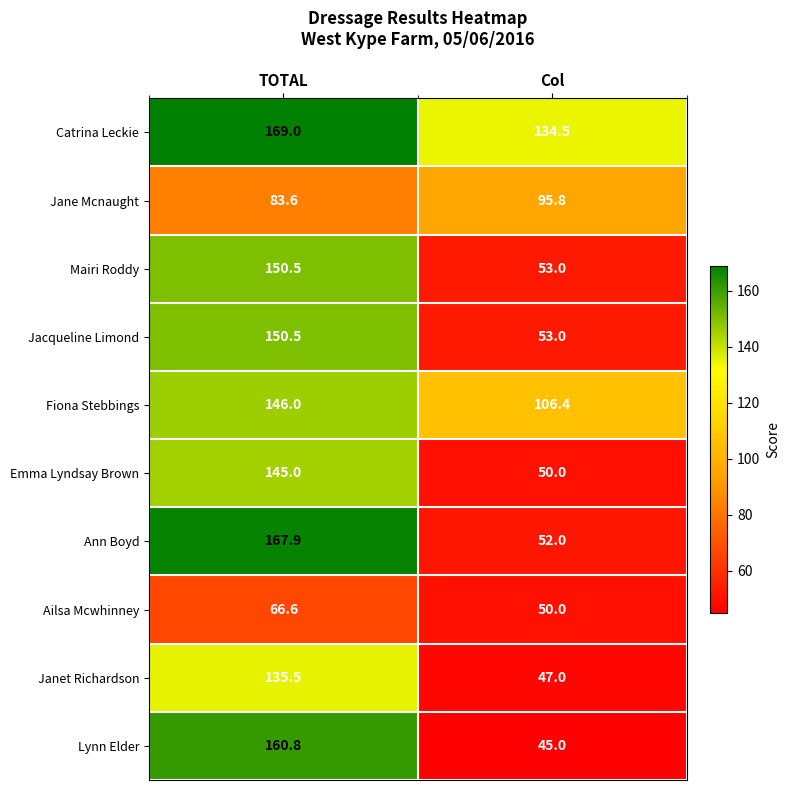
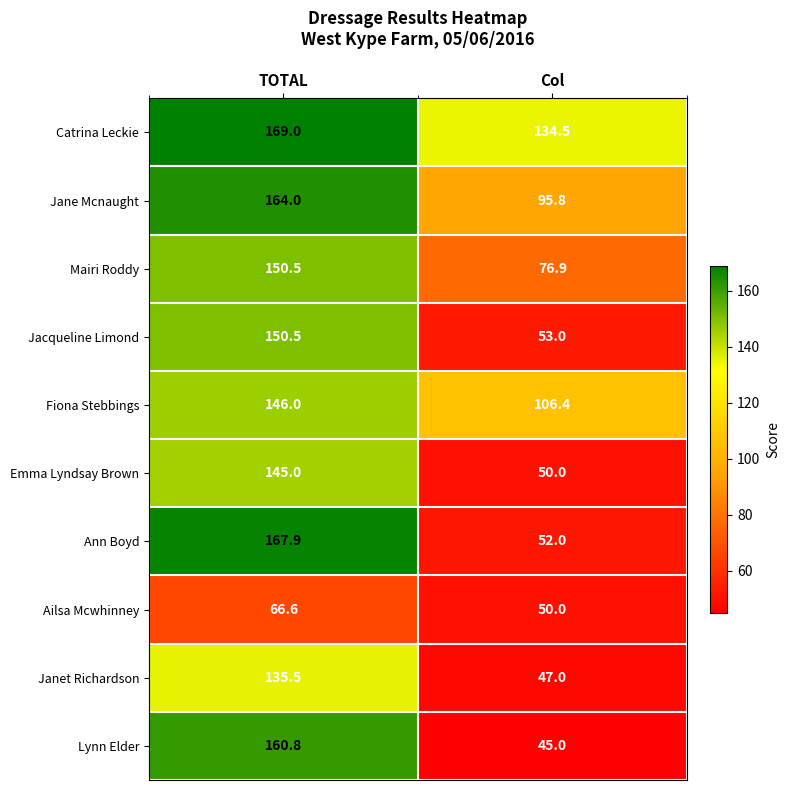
Jane Mcnaught, TOTAL: 83.6 -> 164.0
Mairi Roddy, Col: 53.0 -> 76.9
